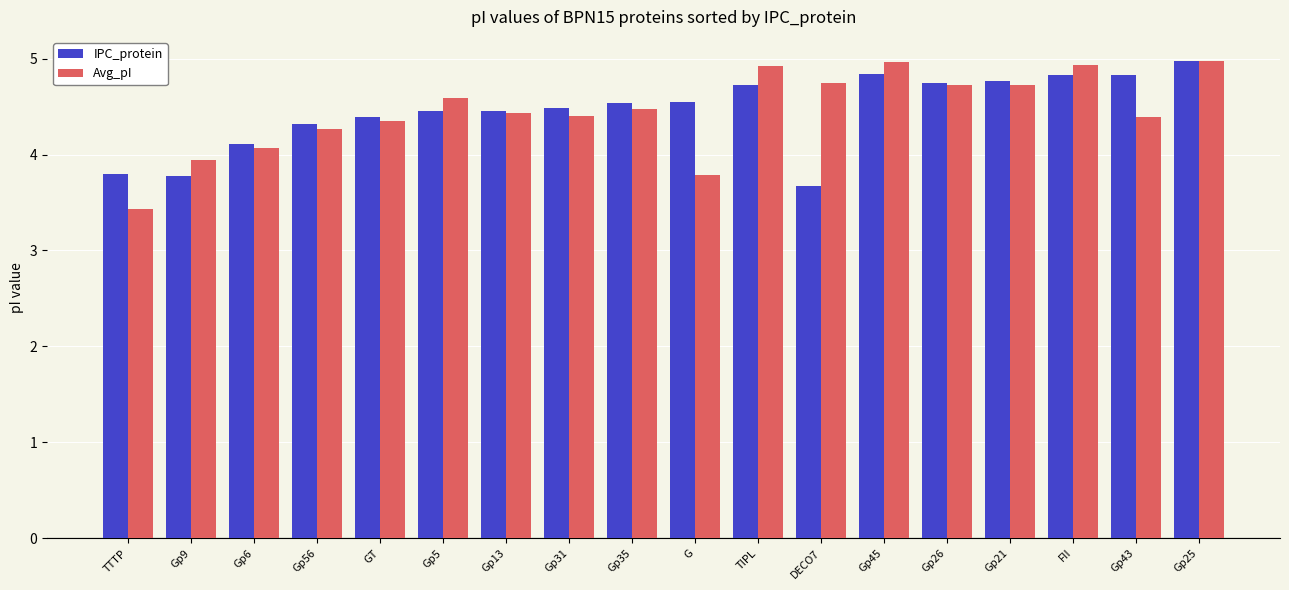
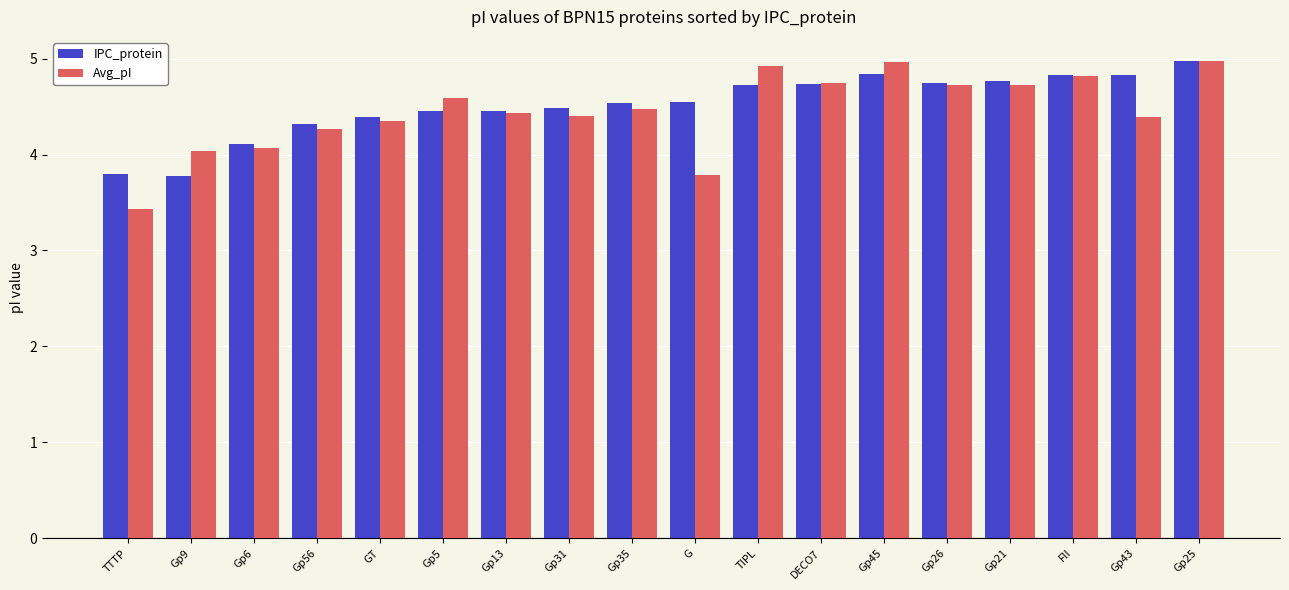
Avg_pI, Gp9: 3.9 -> 4.0
IPC_protein, DECO7: 3.7 -> 4.7
Avg_pI, FII: 4.9 -> 4.8
